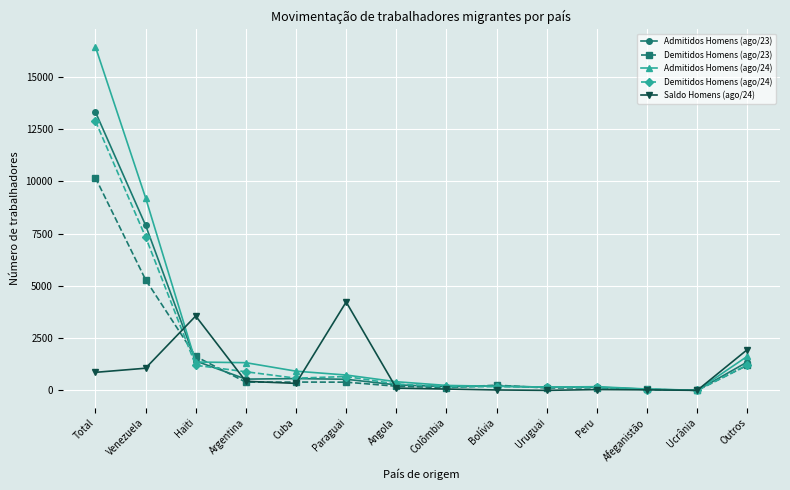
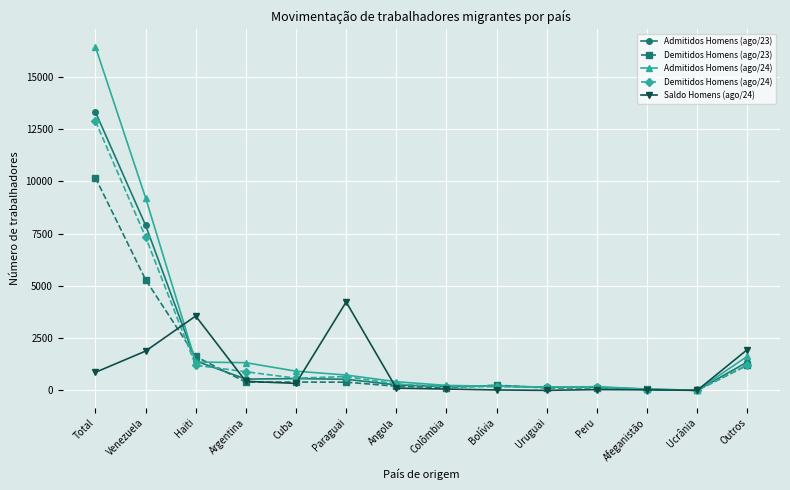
Saldo Homens (ago/24), Venezuela: 1100 -> 1900
